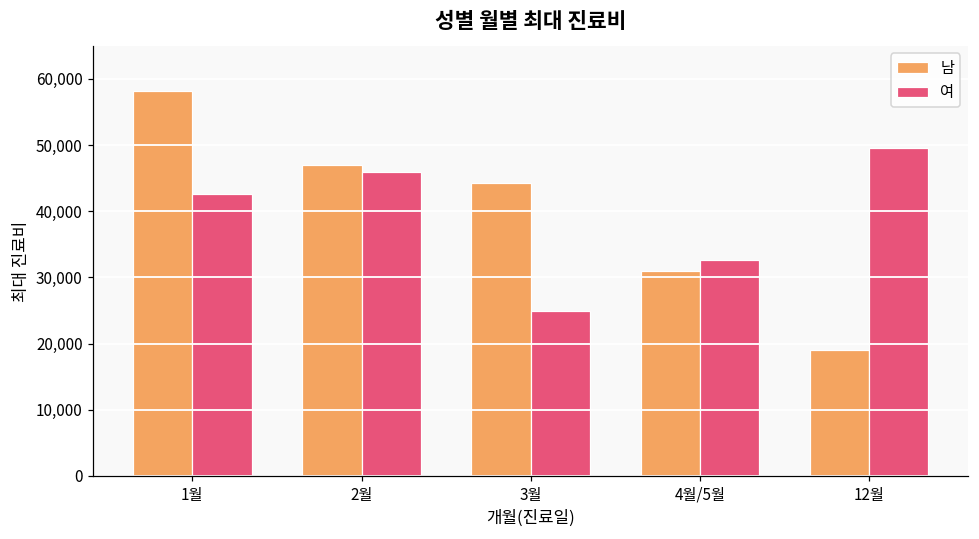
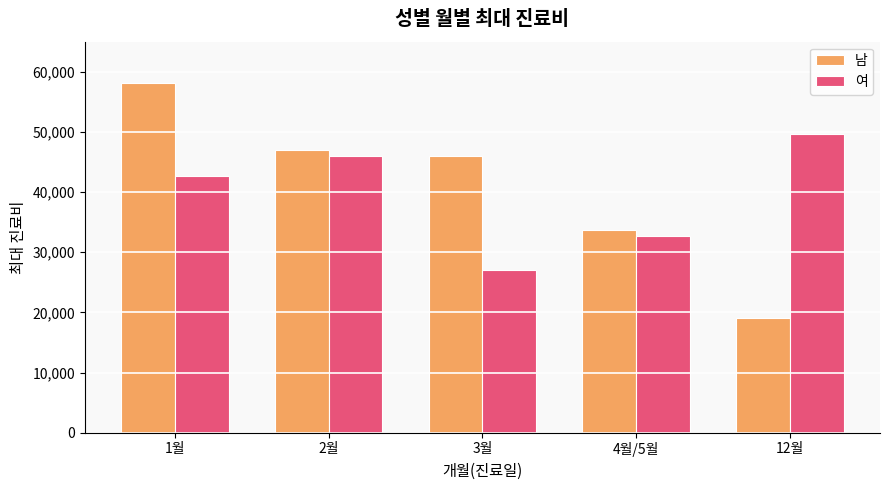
남, 3월: 44,000 -> 46,000
여, 3월: 25,000 -> 27,000
남, 4월/5월: 31,000 -> 34,000
